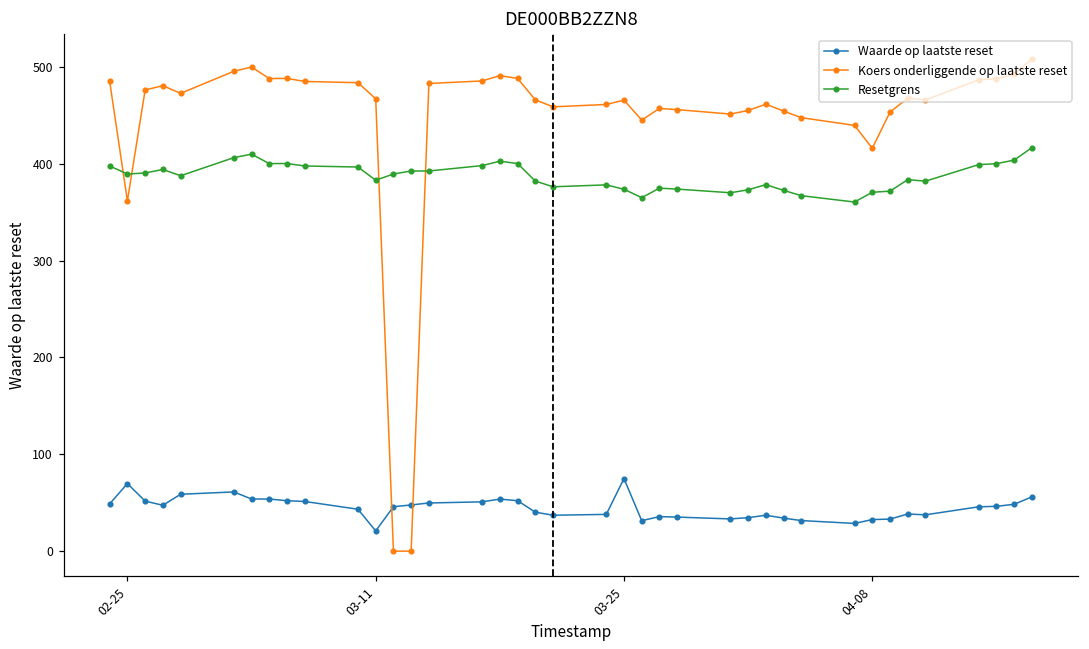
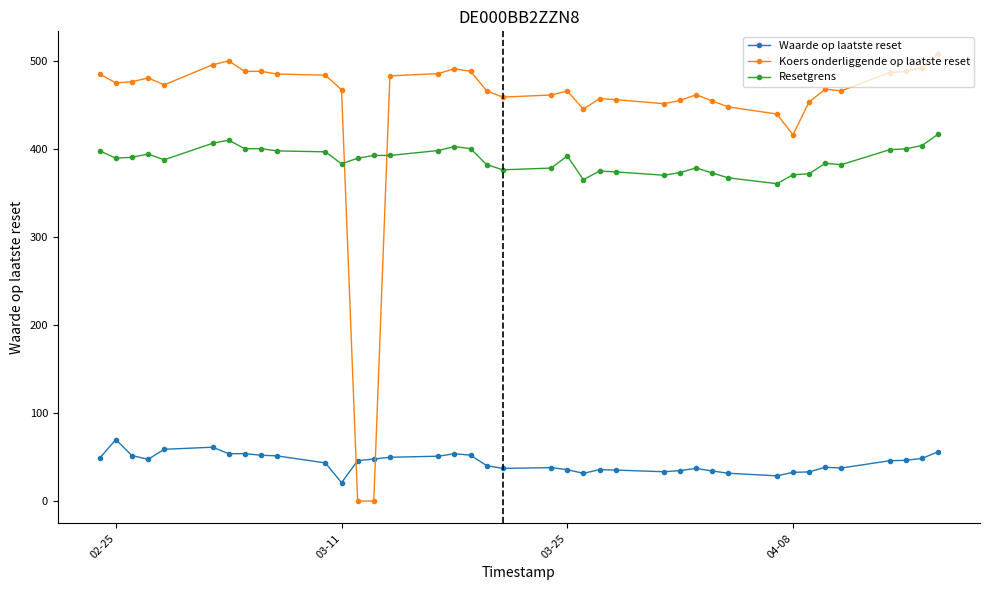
Koers onderliggende op laatste reset, 02-25: 360 -> 480
Waarde op laatste reset, 03-25: 70 -> 40
Resetgrens, 03-25: 370 -> 390
